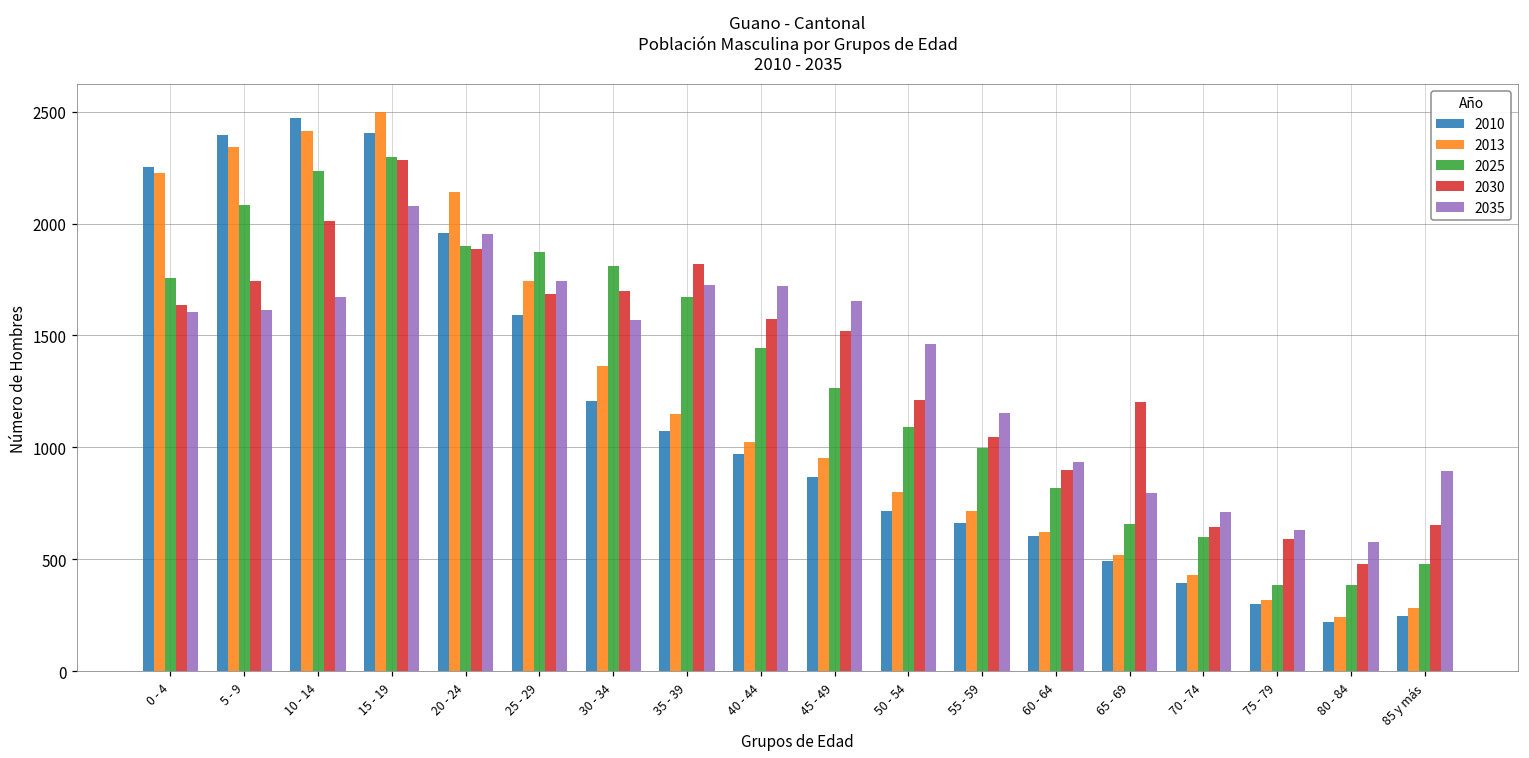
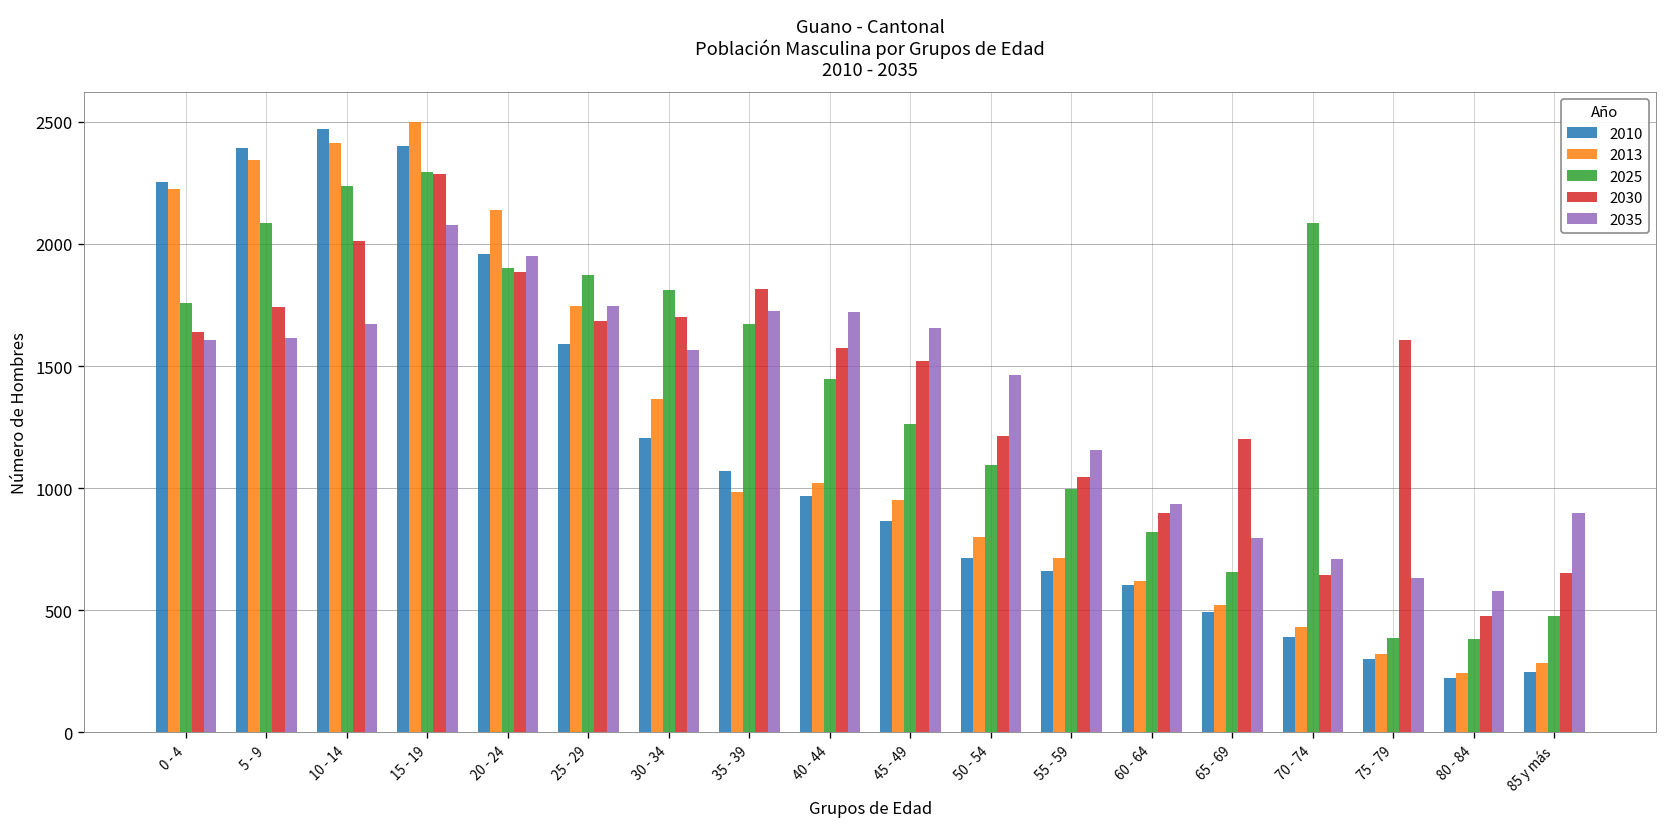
2013, 35 - 39: 1150 -> 990
2025, 70 - 74: 600 -> 2090
2030, 75 - 79: 590 -> 1610
